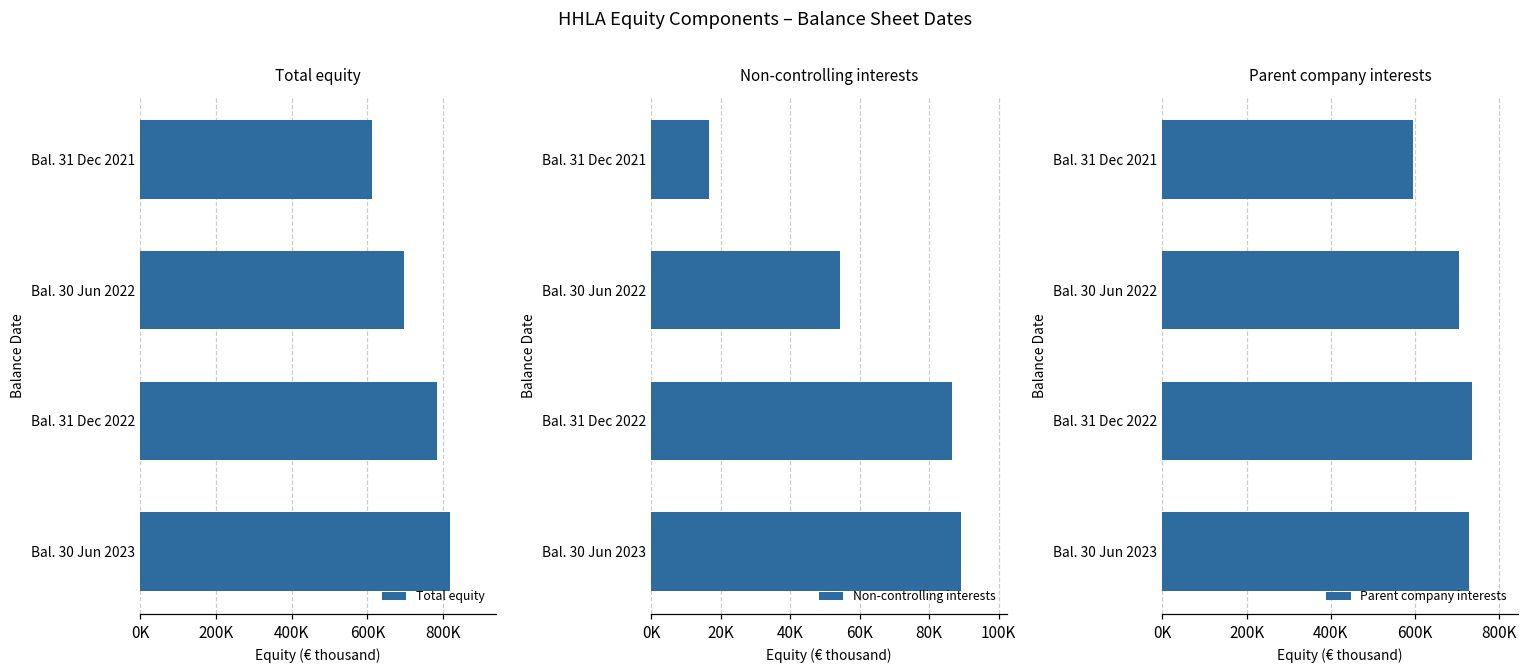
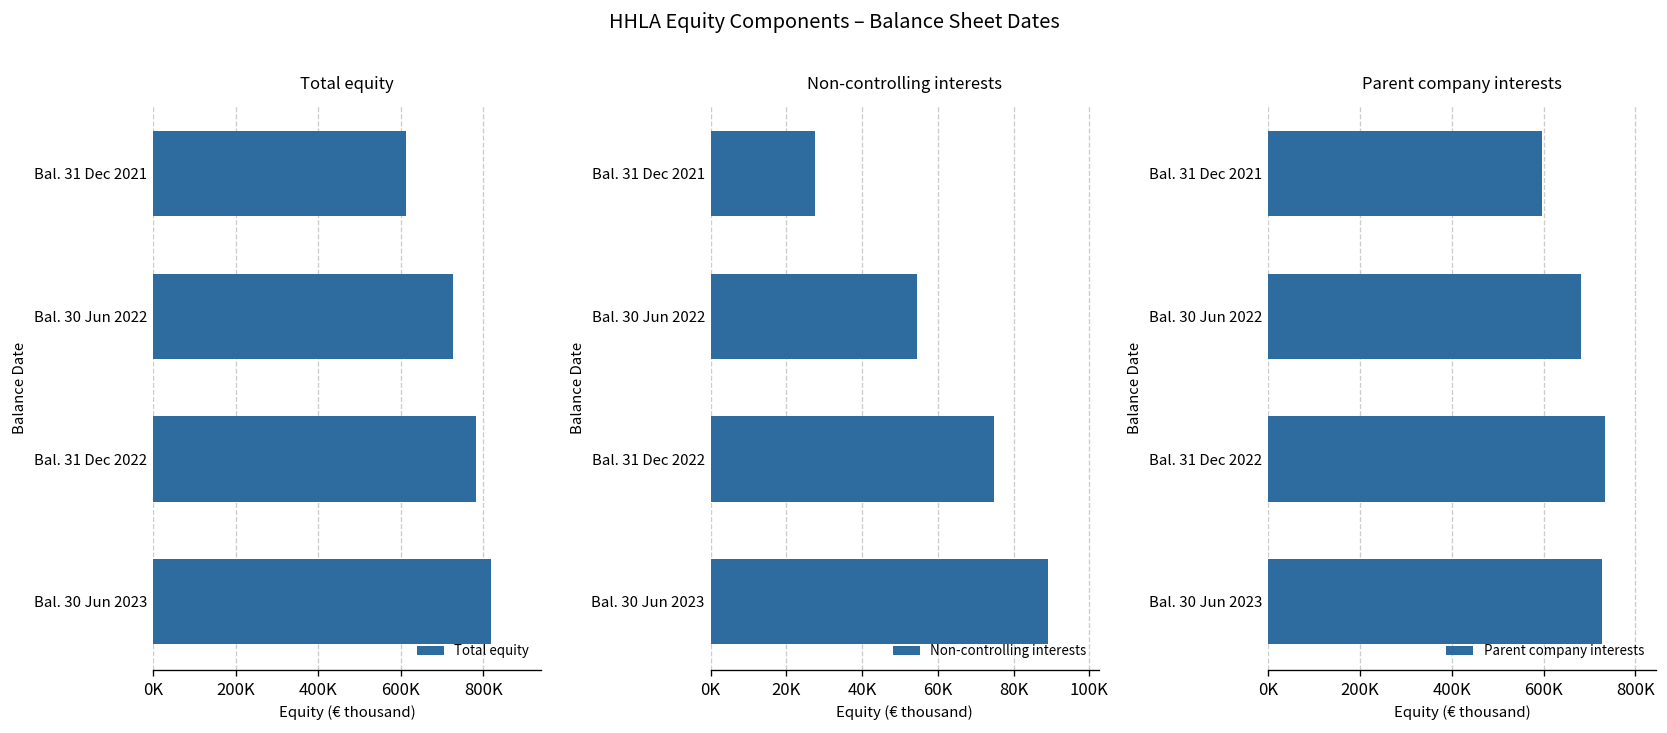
Total equity, Bal. 30 Jun 2022: 700000 -> 730000
Non-controlling interests, Bal. 31 Dec 2021: 17000 -> 28000
Non-controlling interests, Bal. 31 Dec 2022: 87000 -> 75000
Parent company interests, Bal. 30 Jun 2022: 710000 -> 680000
